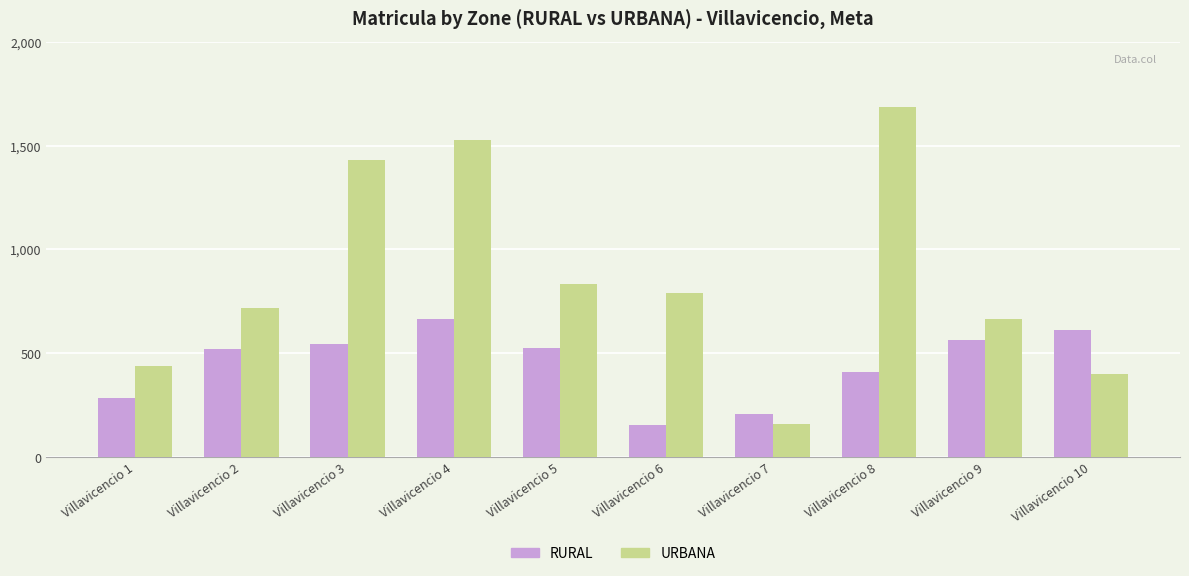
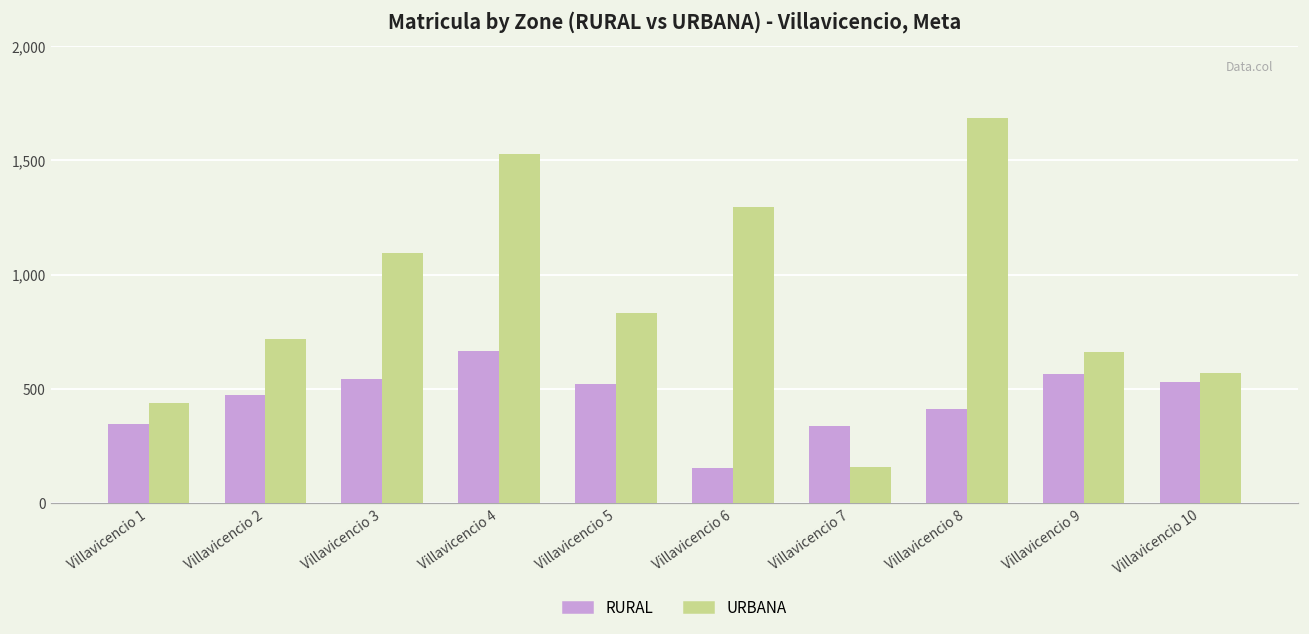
RURAL, Villavicencio 1: 280 -> 350
RURAL, Villavicencio 2: 520 -> 470
URBANA, Villavicencio 3: 1,430 -> 1,100
URBANA, Villavicencio 6: 790 -> 1,300
RURAL, Villavicencio 7: 200 -> 340
RURAL, Villavicencio 10: 610 -> 530
URBANA, Villavicencio 10: 400 -> 570
